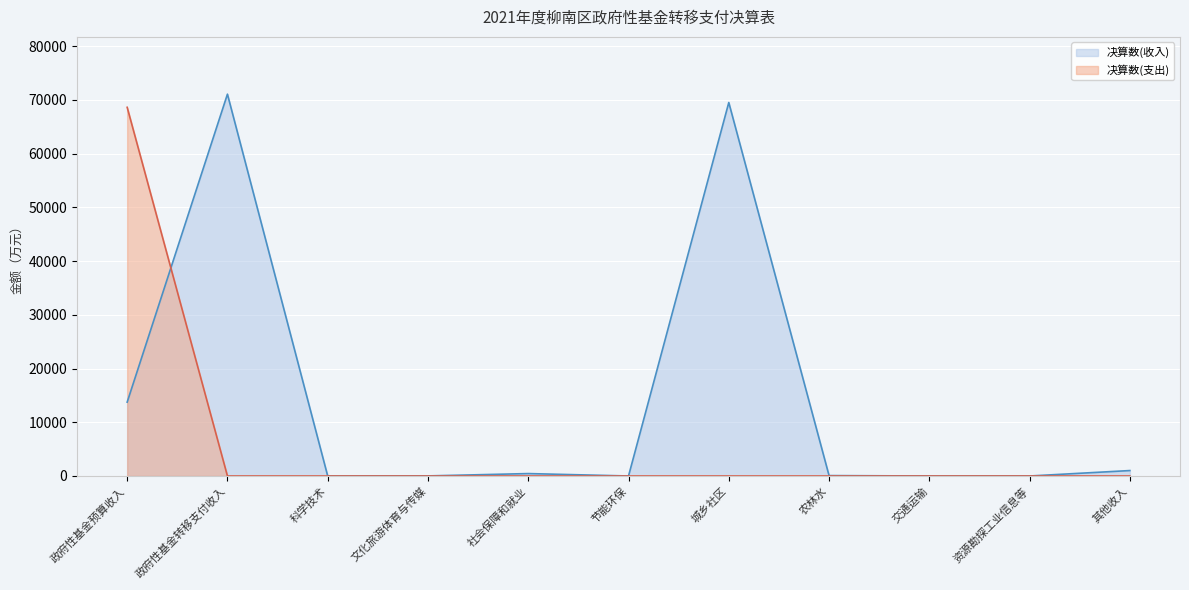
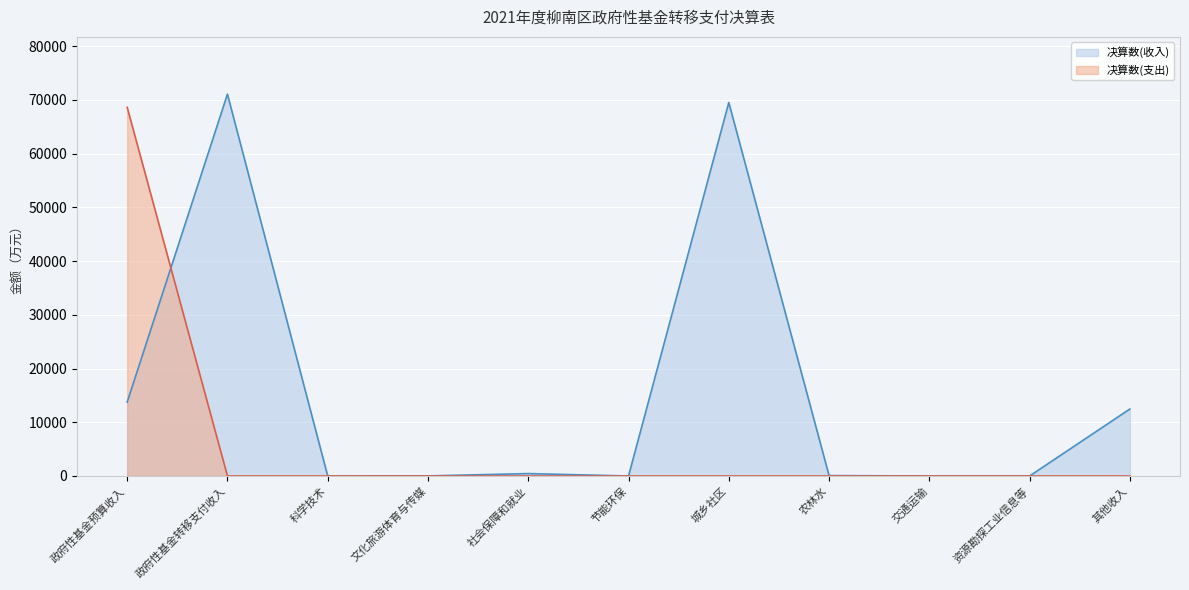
决算数(收入), 其他收入: 1000 -> 12000
